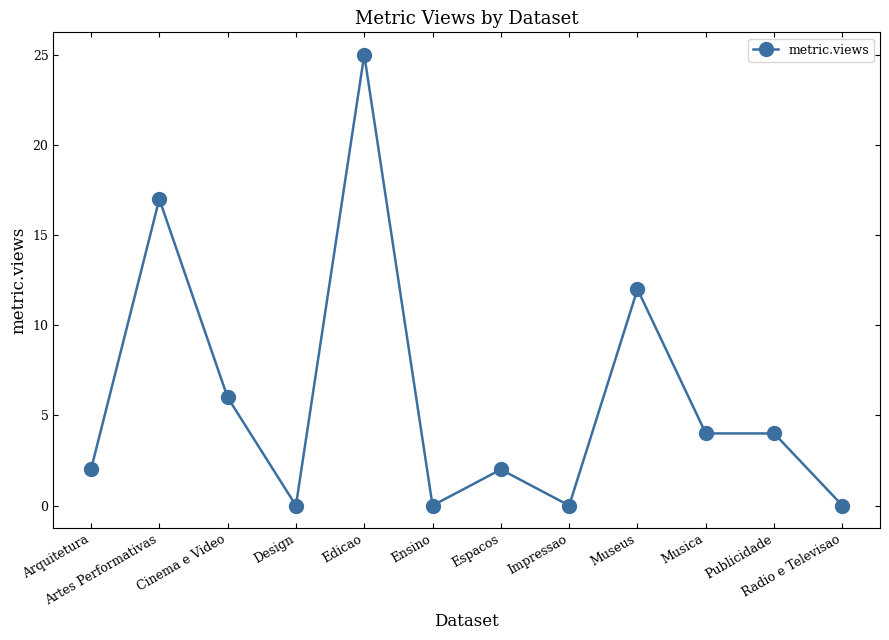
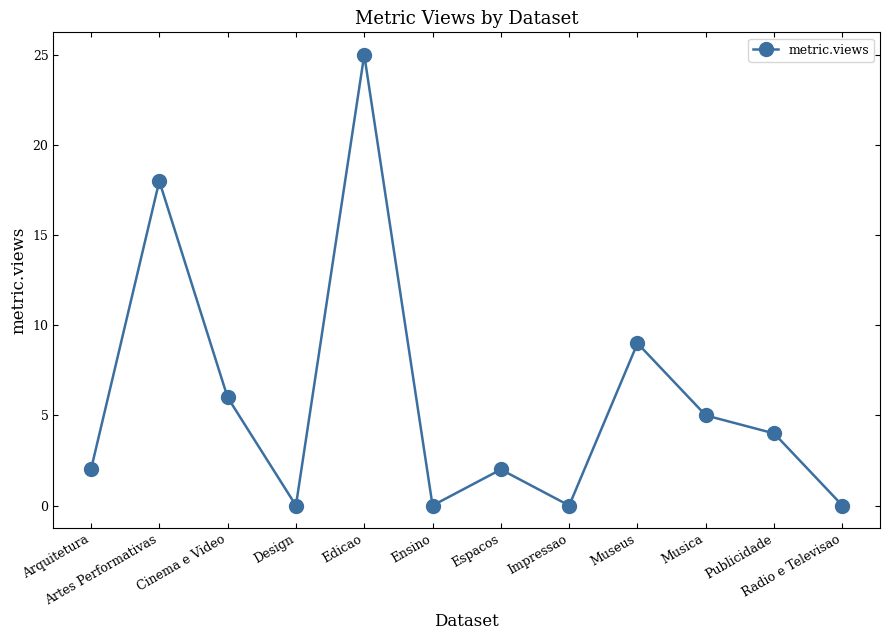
Artes Performativas: 17 -> 18
Museus: 12 -> 9
Musica: 4 -> 5
